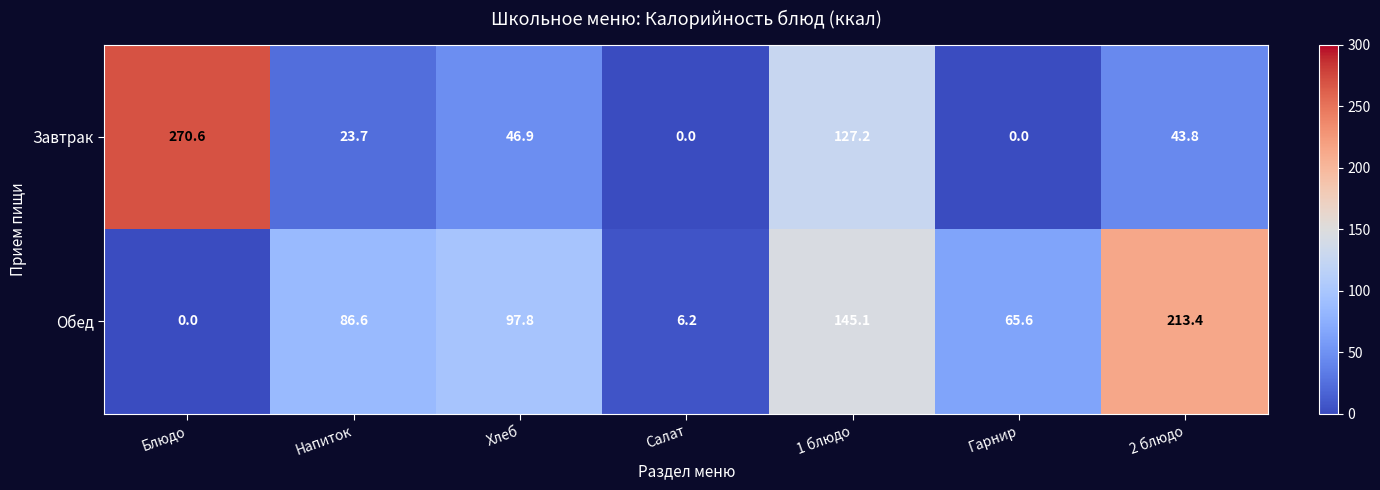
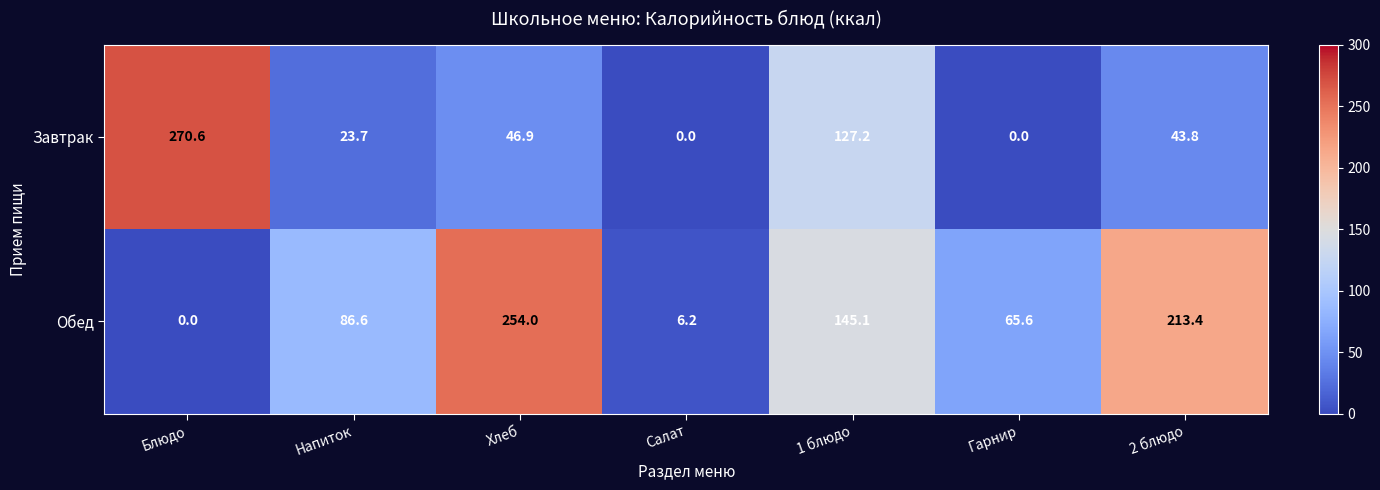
Обед, Хлеб: 97.8 -> 254.0
